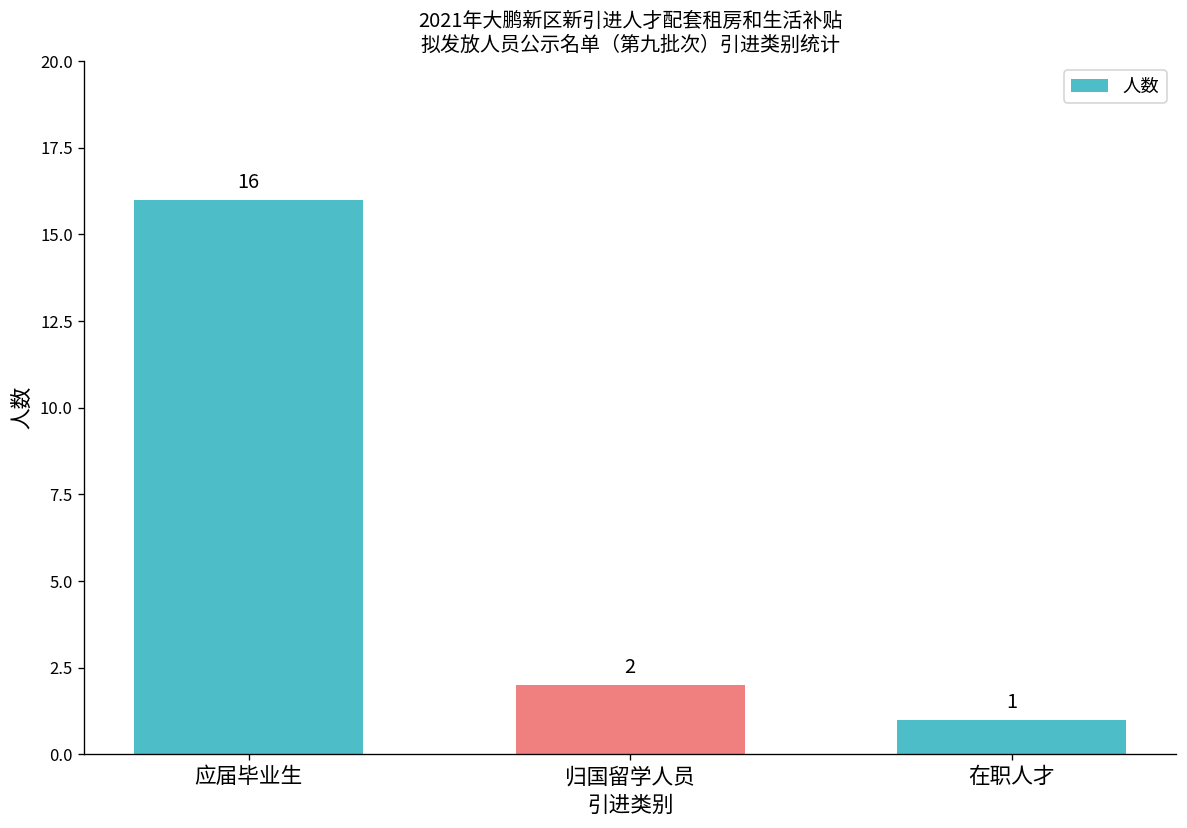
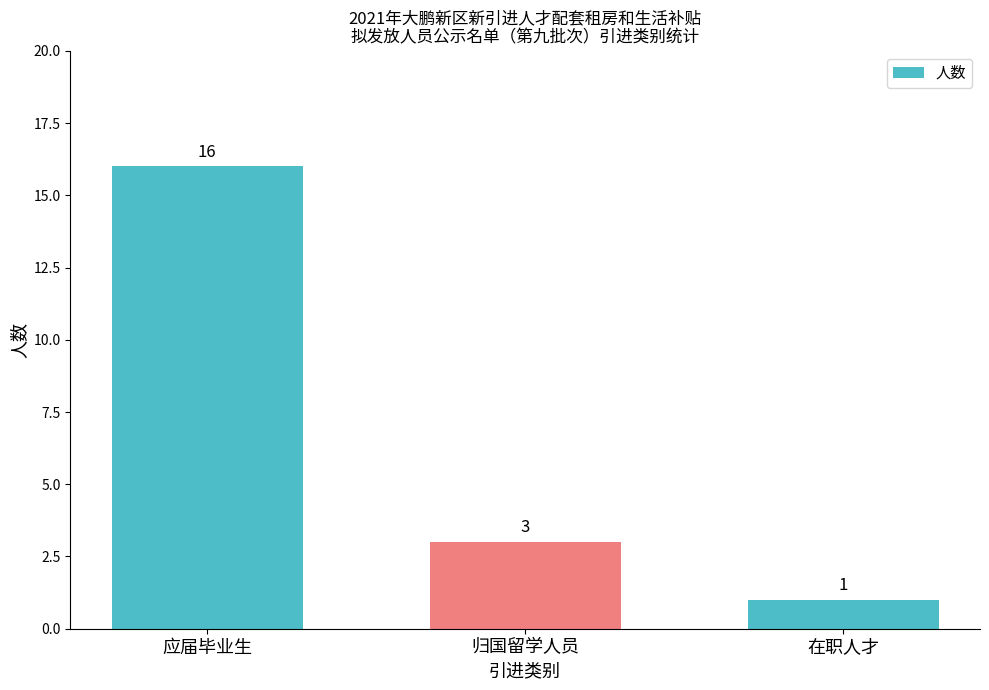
归国留学人员: 2 -> 3
